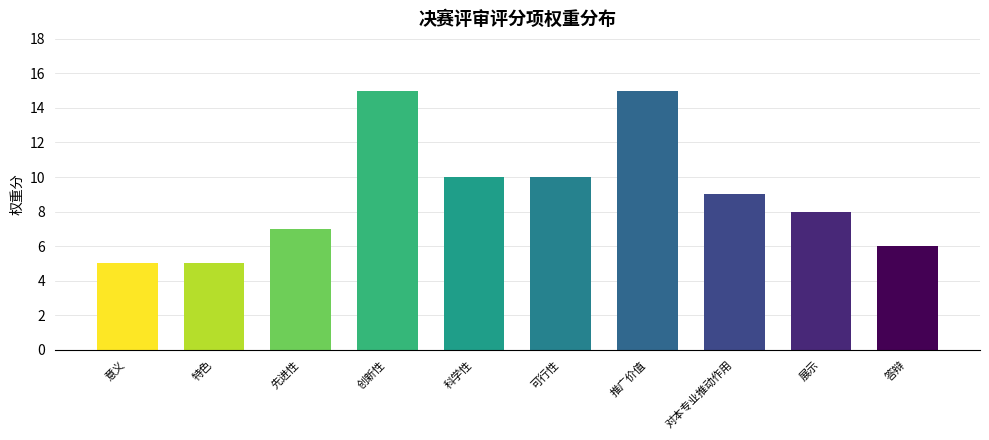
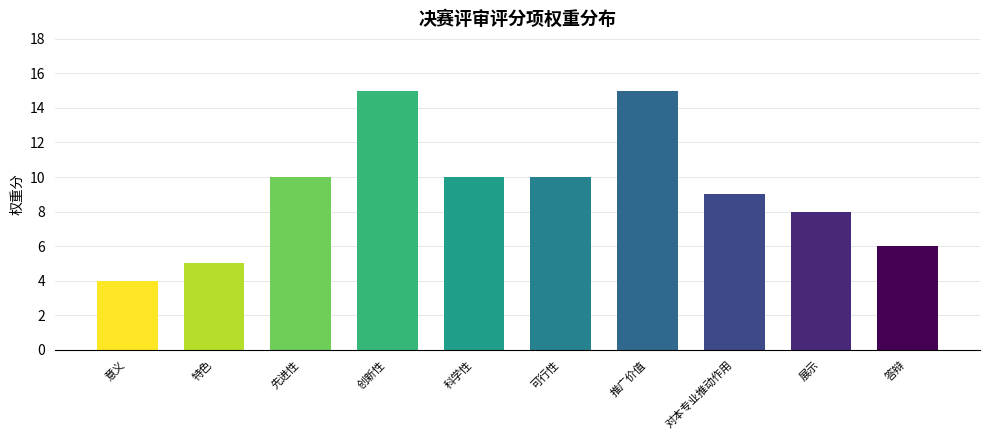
意义: 5 -> 4
先进性: 7 -> 10
